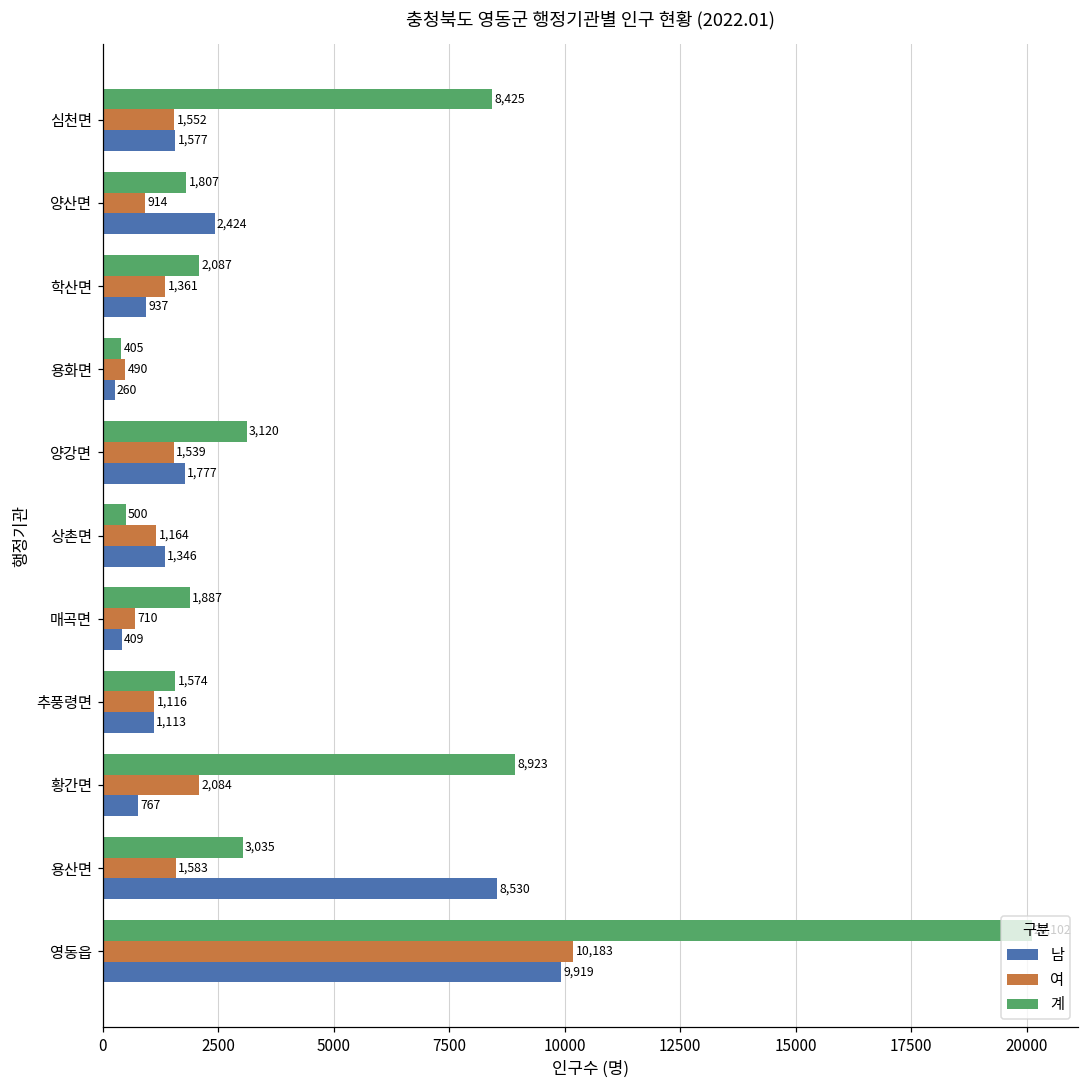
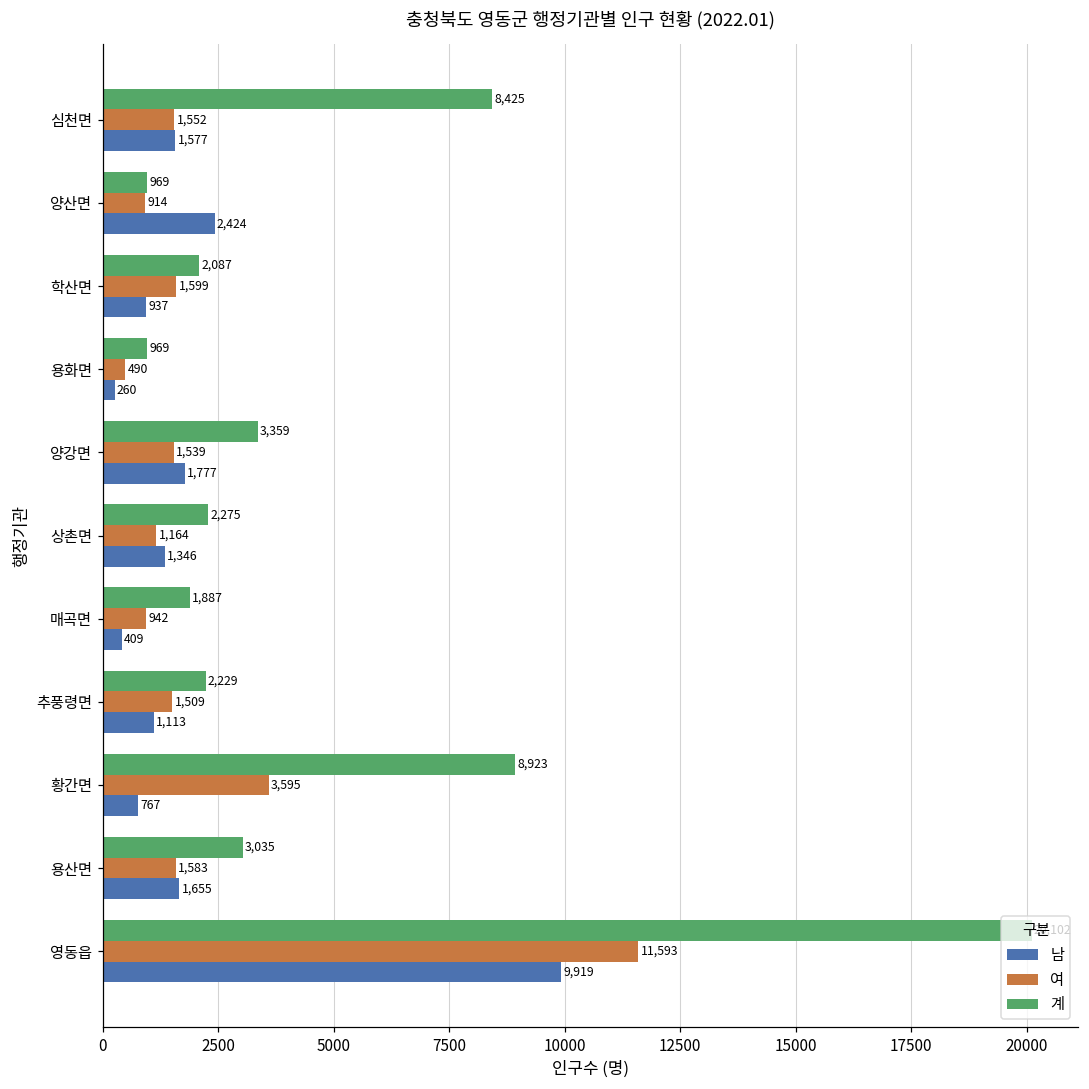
계, 양산면: 1,807 -> 969
여, 학산면: 1,361 -> 1,599
계, 용화면: 405 -> 969
계, 양강면: 3,120 -> 3,359
계, 상촌면: 500 -> 2,275
여, 매곡면: 710 -> 942
계, 추풍령면: 1,574 -> 2,229
여, 추풍령면: 1,116 -> 1,509
여, 황간면: 2,084 -> 3,595
남, 용산면: 8,530 -> 1,655
여, 영동읍: 10,183 -> 11,593
